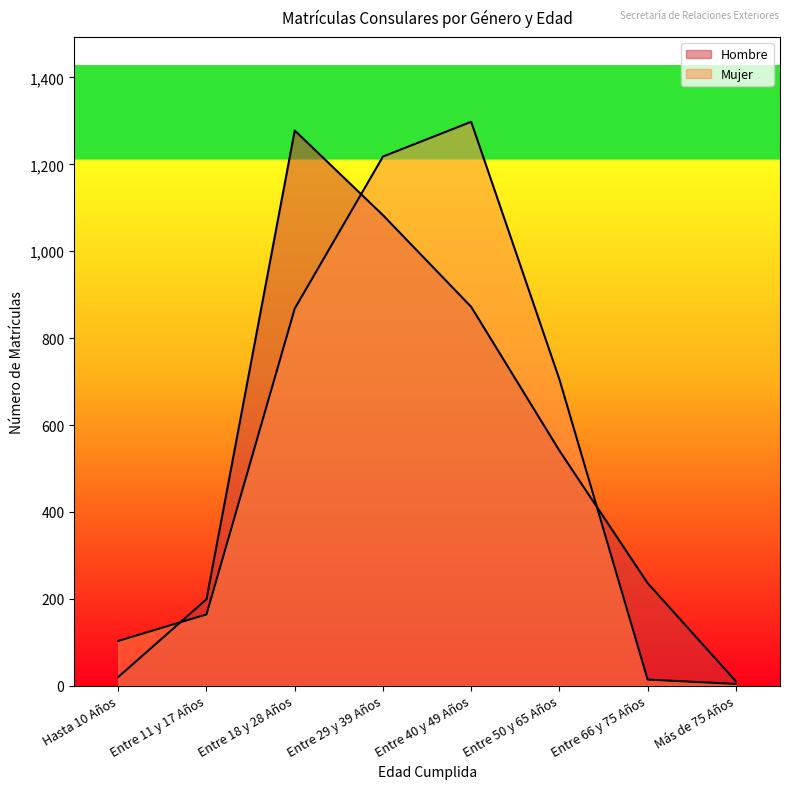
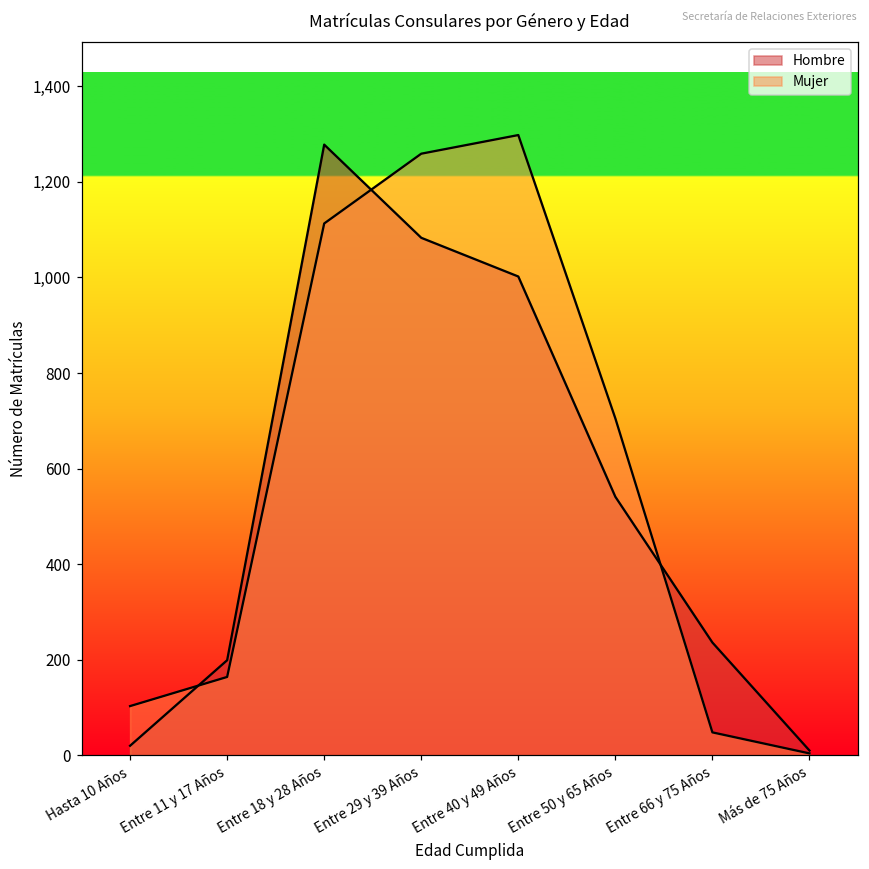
Mujer, Entre 18 y 28 Años: 870 -> 1,110
Mujer, Entre 29 y 39 Años: 1,220 -> 1,260
Hombre, Entre 40 y 49 Años: 870 -> 1,000
Mujer, Entre 66 y 75 Años: 10 -> 50
